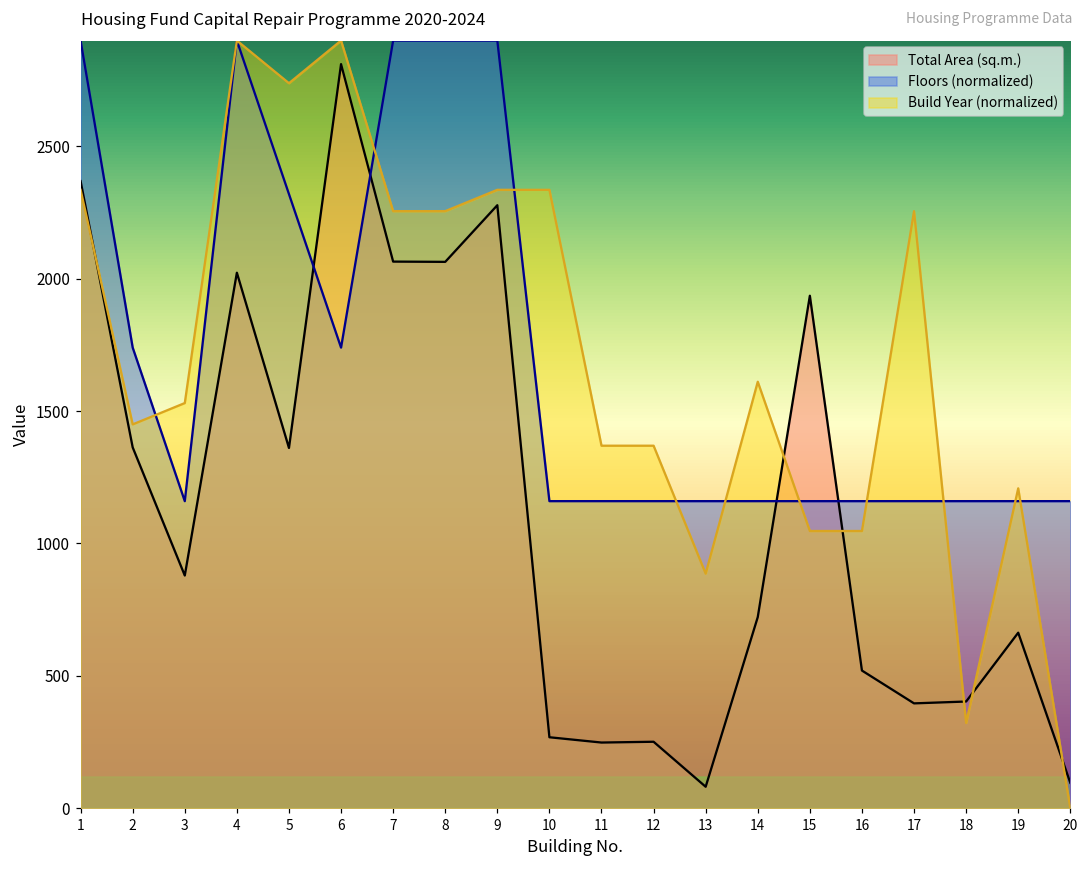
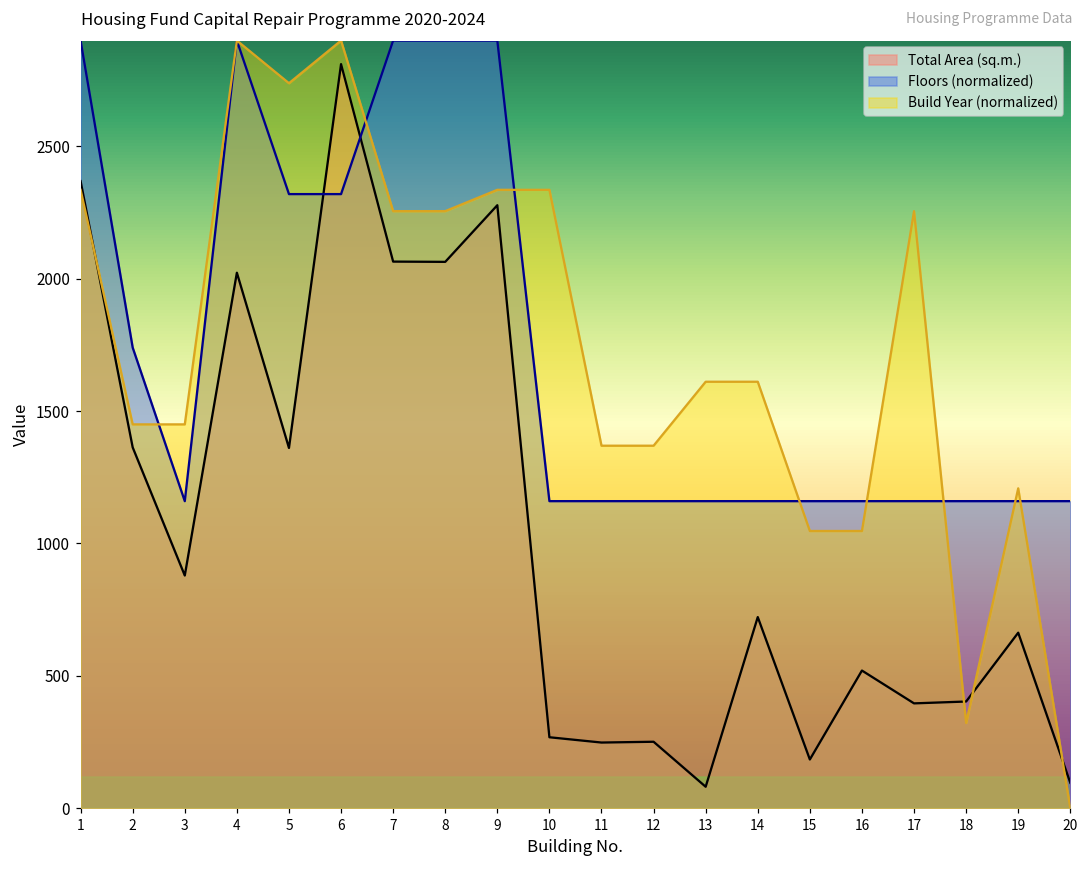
Build Year (normalized), 3: 1530 -> 1450
Floors (normalized), 6: 1740 -> 2320
Build Year (normalized), 13: 890 -> 1610
Total Area (sq.m.), 15: 1940 -> 180
